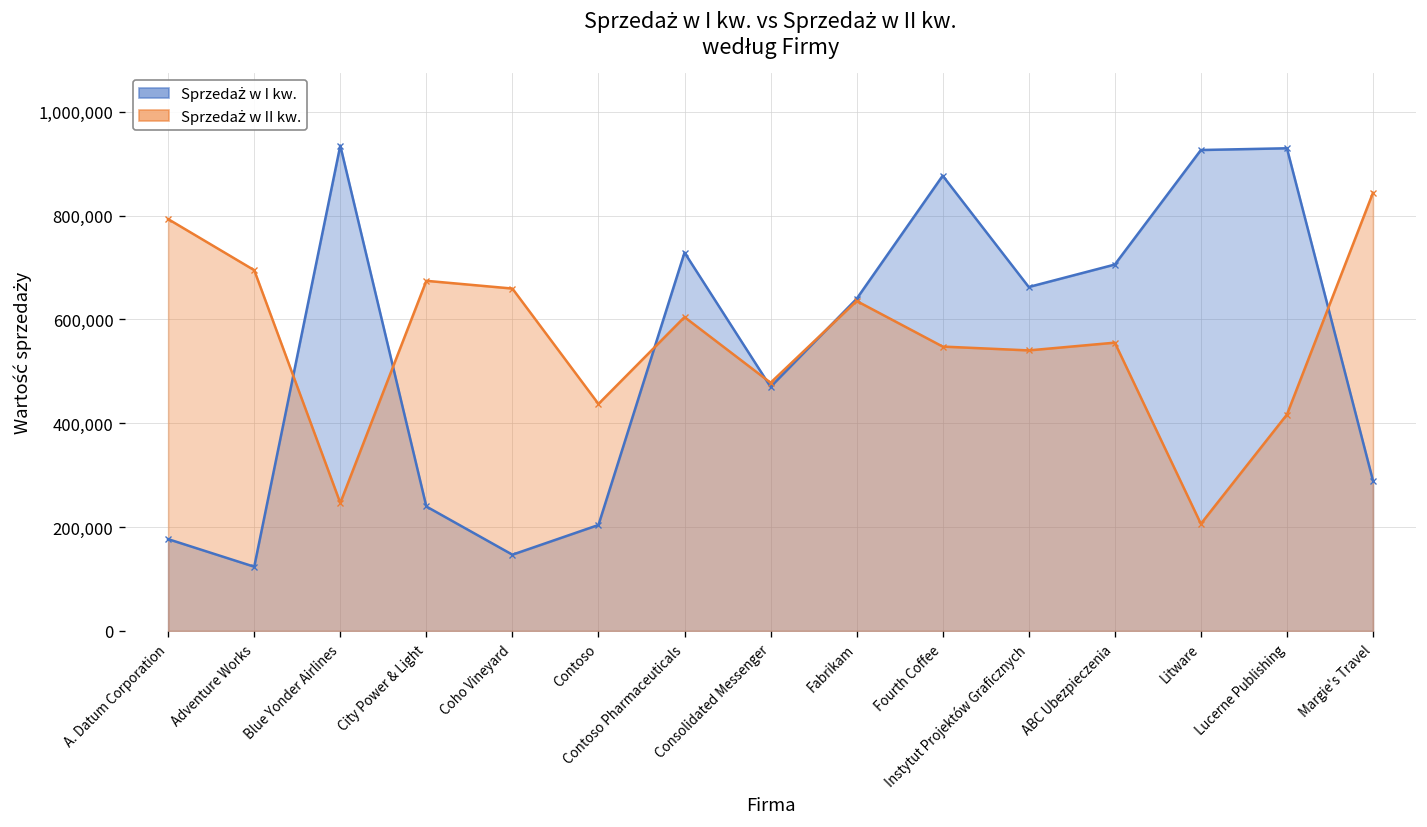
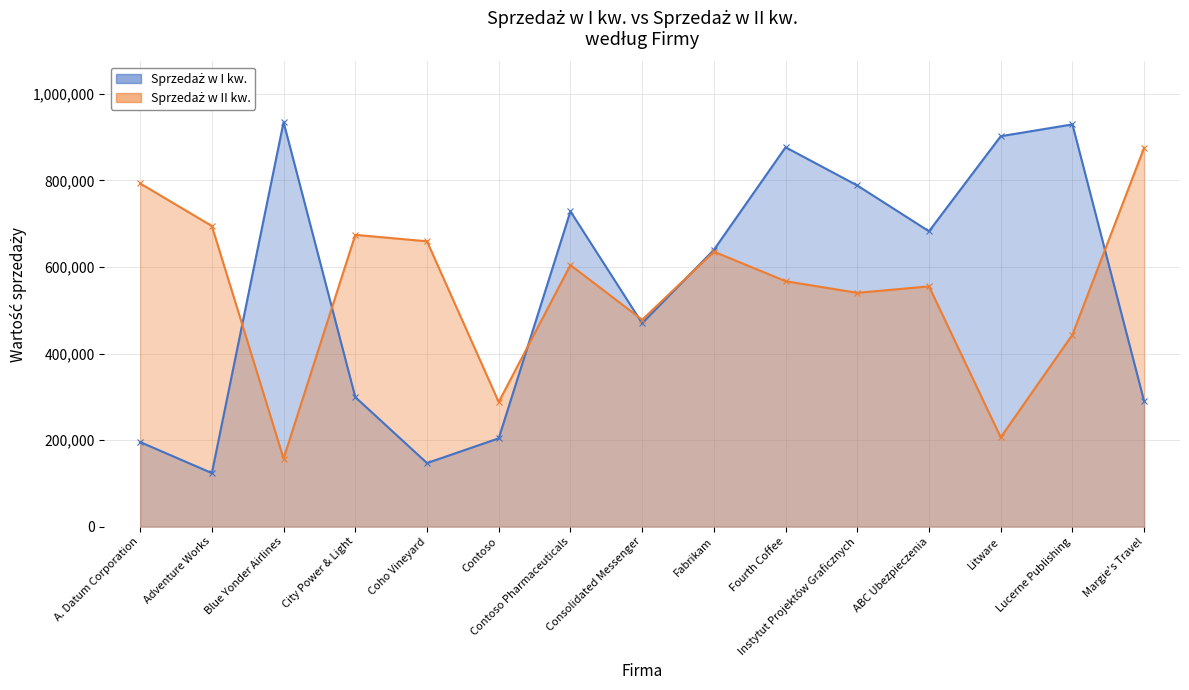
Sprzedaż w I kw., A. Datum Corporation: 180,000 -> 200,000
Sprzedaż w II kw., Blue Yonder Airlines: 250,000 -> 160,000
Sprzedaż w I kw., City Power & Light: 240,000 -> 300,000
Sprzedaż w II kw., Contoso: 440,000 -> 290,000
Sprzedaż w II kw., Fourth Coffee: 550,000 -> 570,000
Sprzedaż w I kw., Instytut Projektów Graficznych: 660,000 -> 790,000
Sprzedaż w I kw., ABC Ubezpieczenia: 710,000 -> 680,000
Sprzedaż w I kw., Litware: 930,000 -> 900,000
Sprzedaż w II kw., Lucerne Publishing: 420,000 -> 440,000
Sprzedaż w II kw., Margie's Travel: 840,000 -> 880,000
